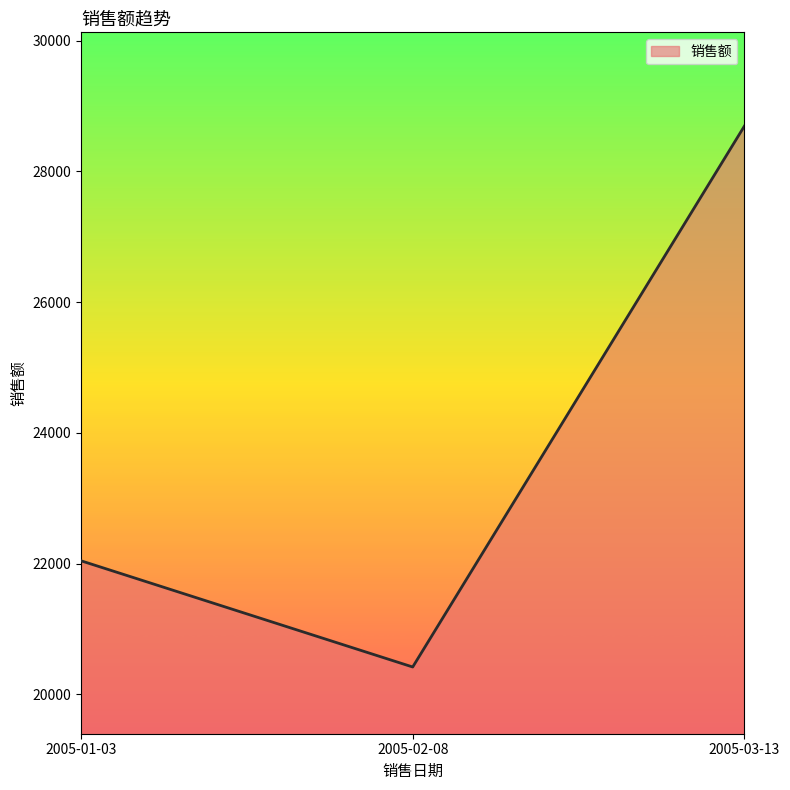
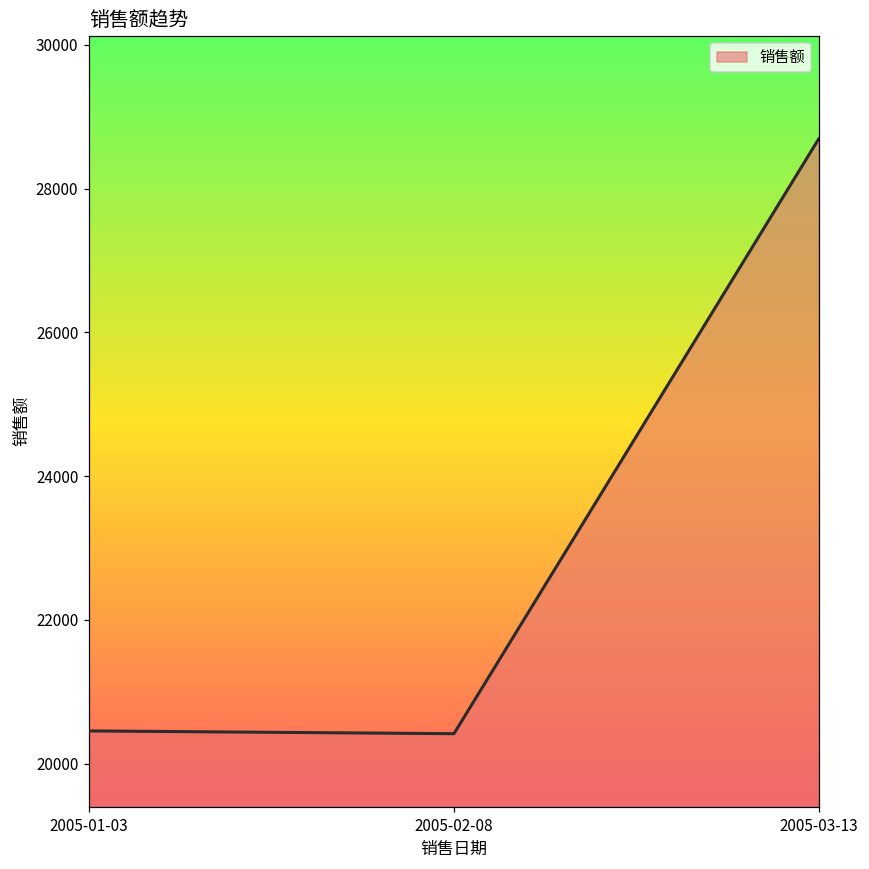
2005-01-03: 22000 -> 20500
